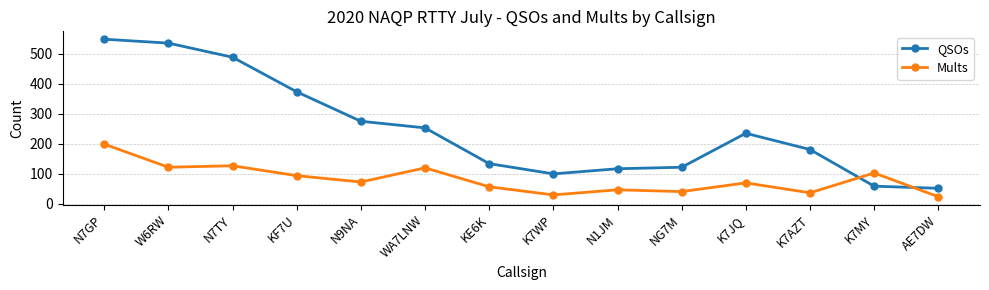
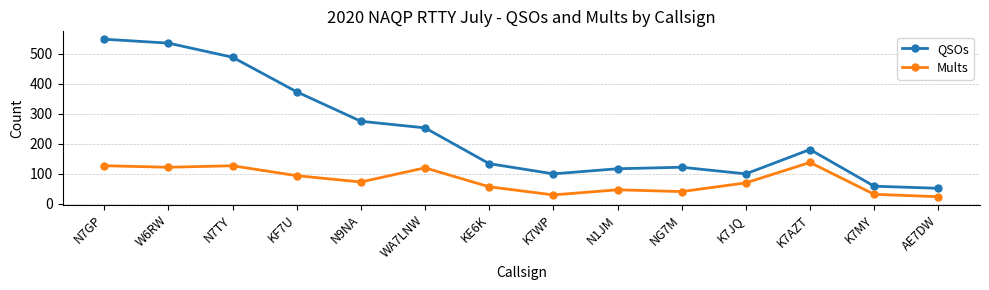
Mults, N7GP: 200 -> 130
QSOs, K7JQ: 240 -> 100
Mults, K7AZT: 40 -> 140
Mults, K7MY: 100 -> 30
